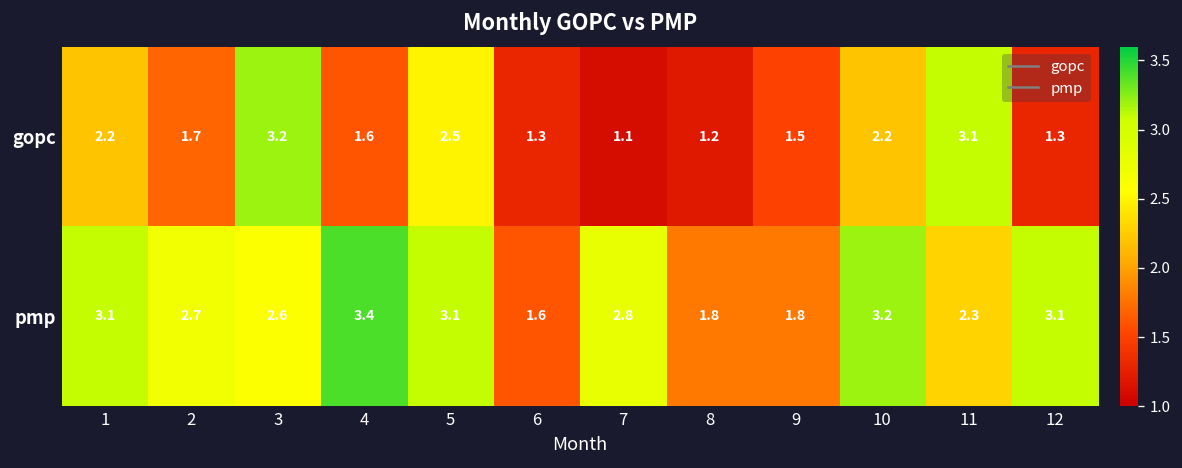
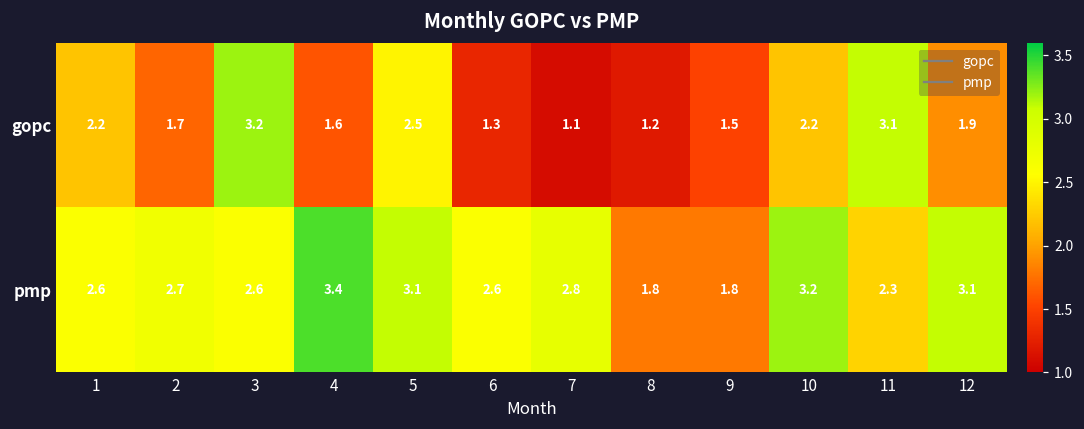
gopc, 12: 1.3 -> 1.9
pmp, 1: 3.1 -> 2.6
pmp, 6: 1.6 -> 2.6
